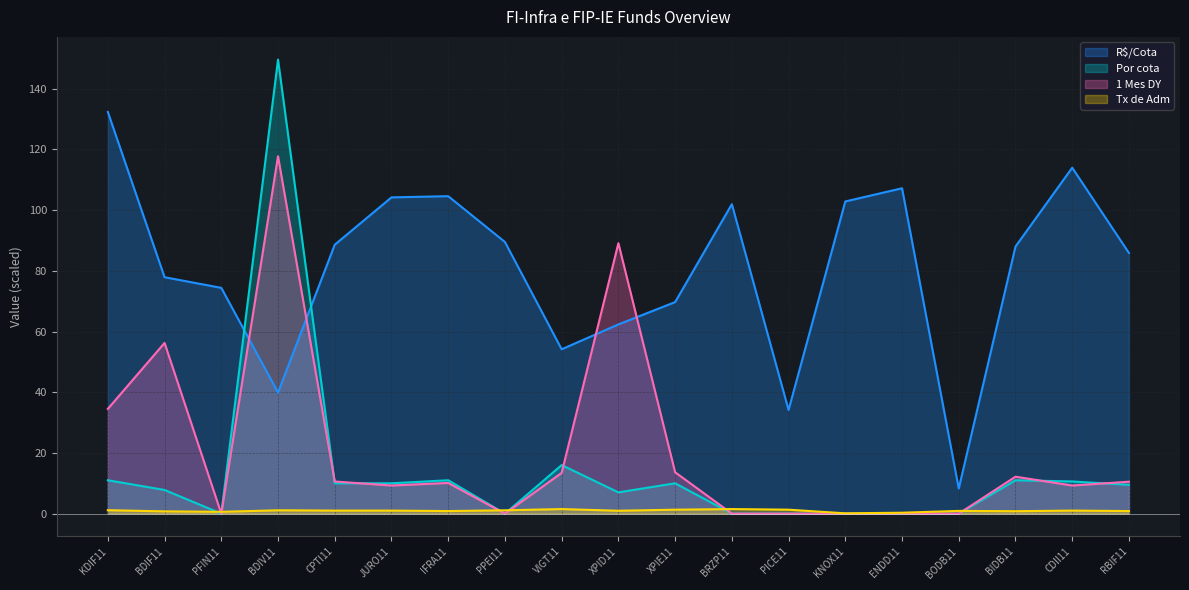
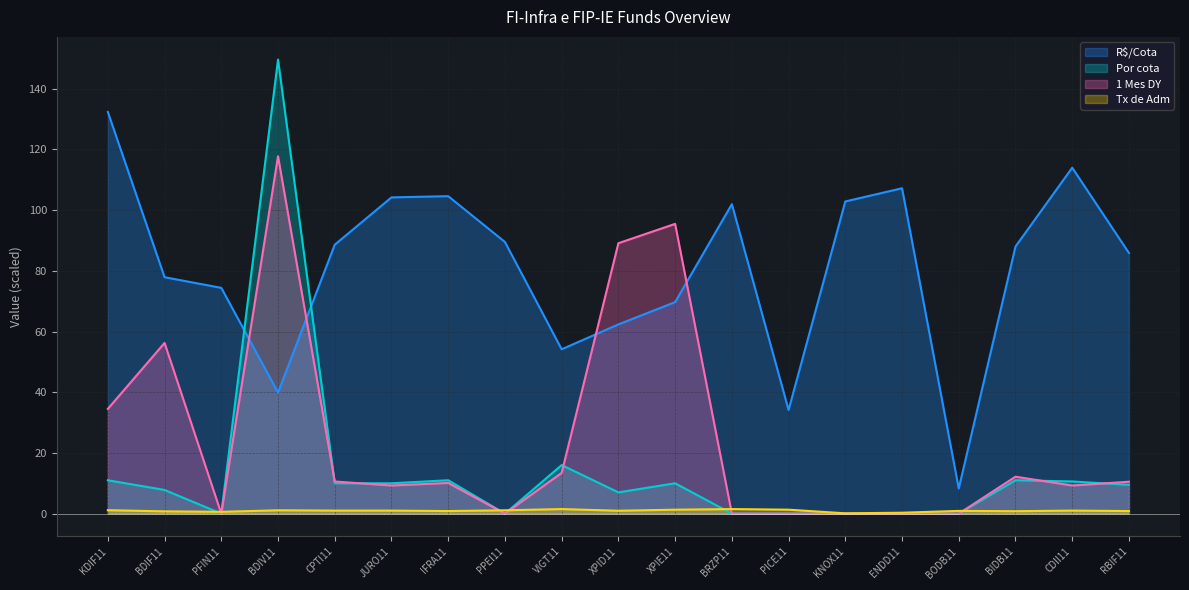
1 Mes DY, XPIE11: 14 -> 95
